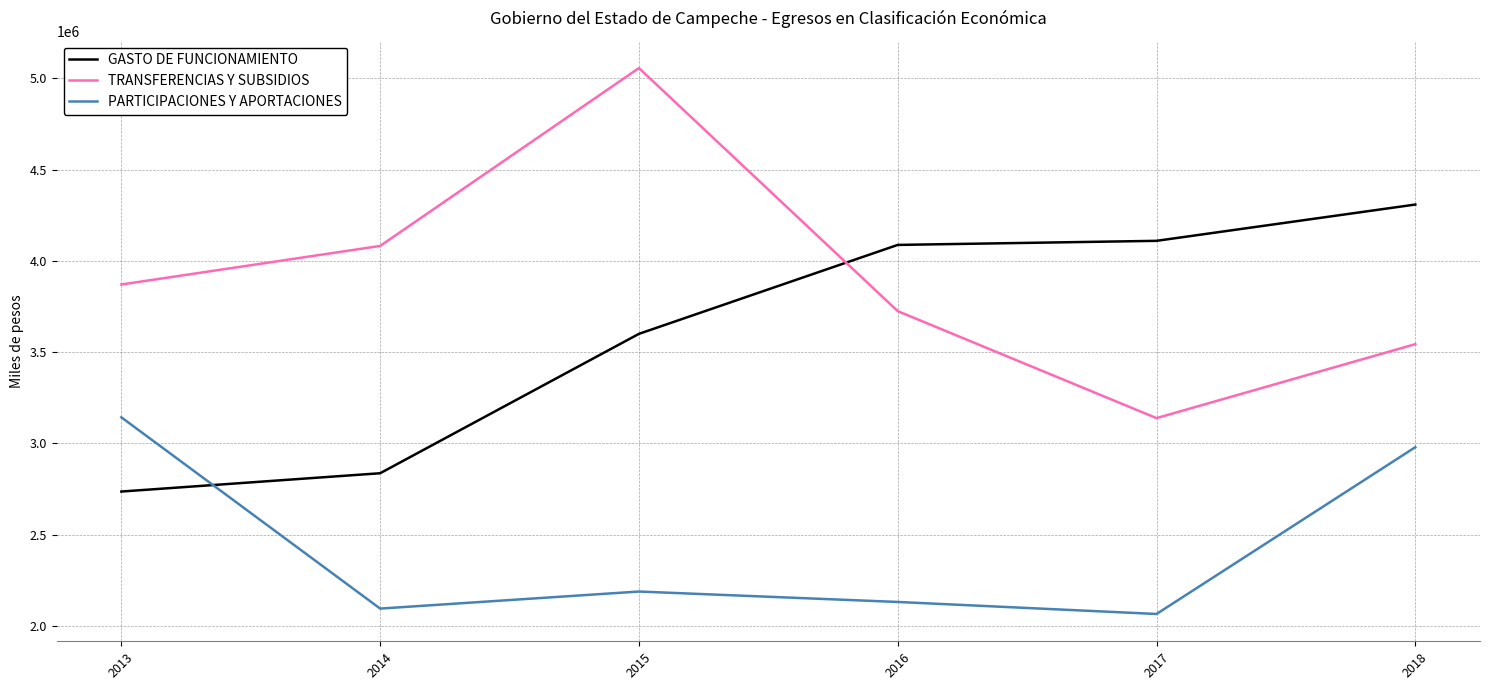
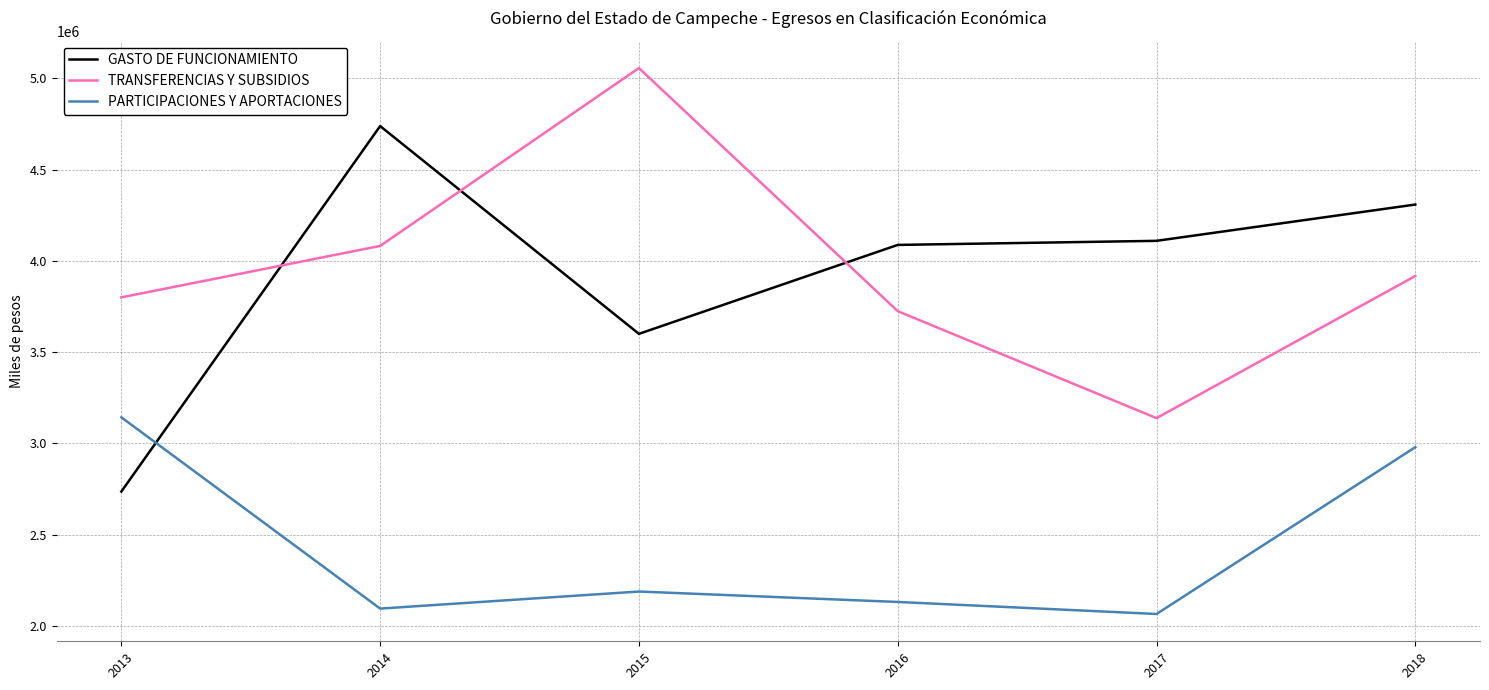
TRANSFERENCIAS Y SUBSIDIOS, 2013: 3870000 -> 3800000
GASTO DE FUNCIONAMIENTO, 2014: 2840000 -> 4740000
TRANSFERENCIAS Y SUBSIDIOS, 2018: 3540000 -> 3920000
